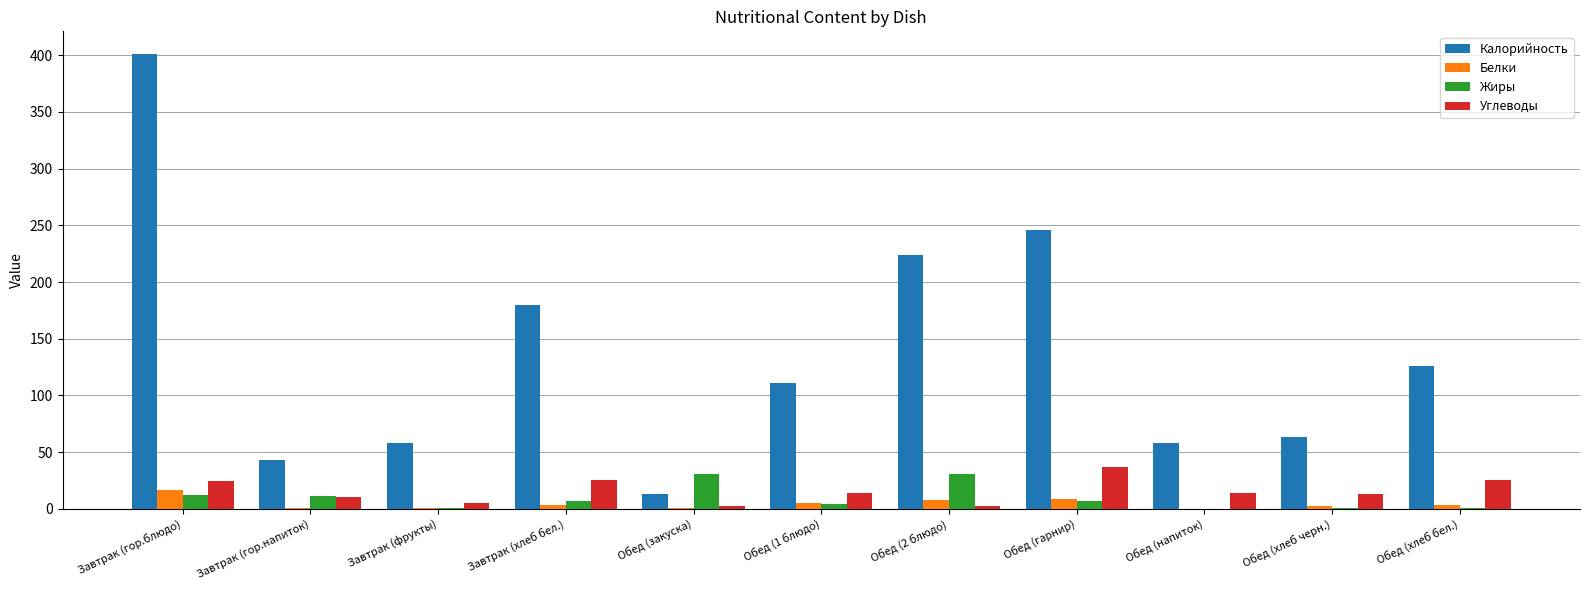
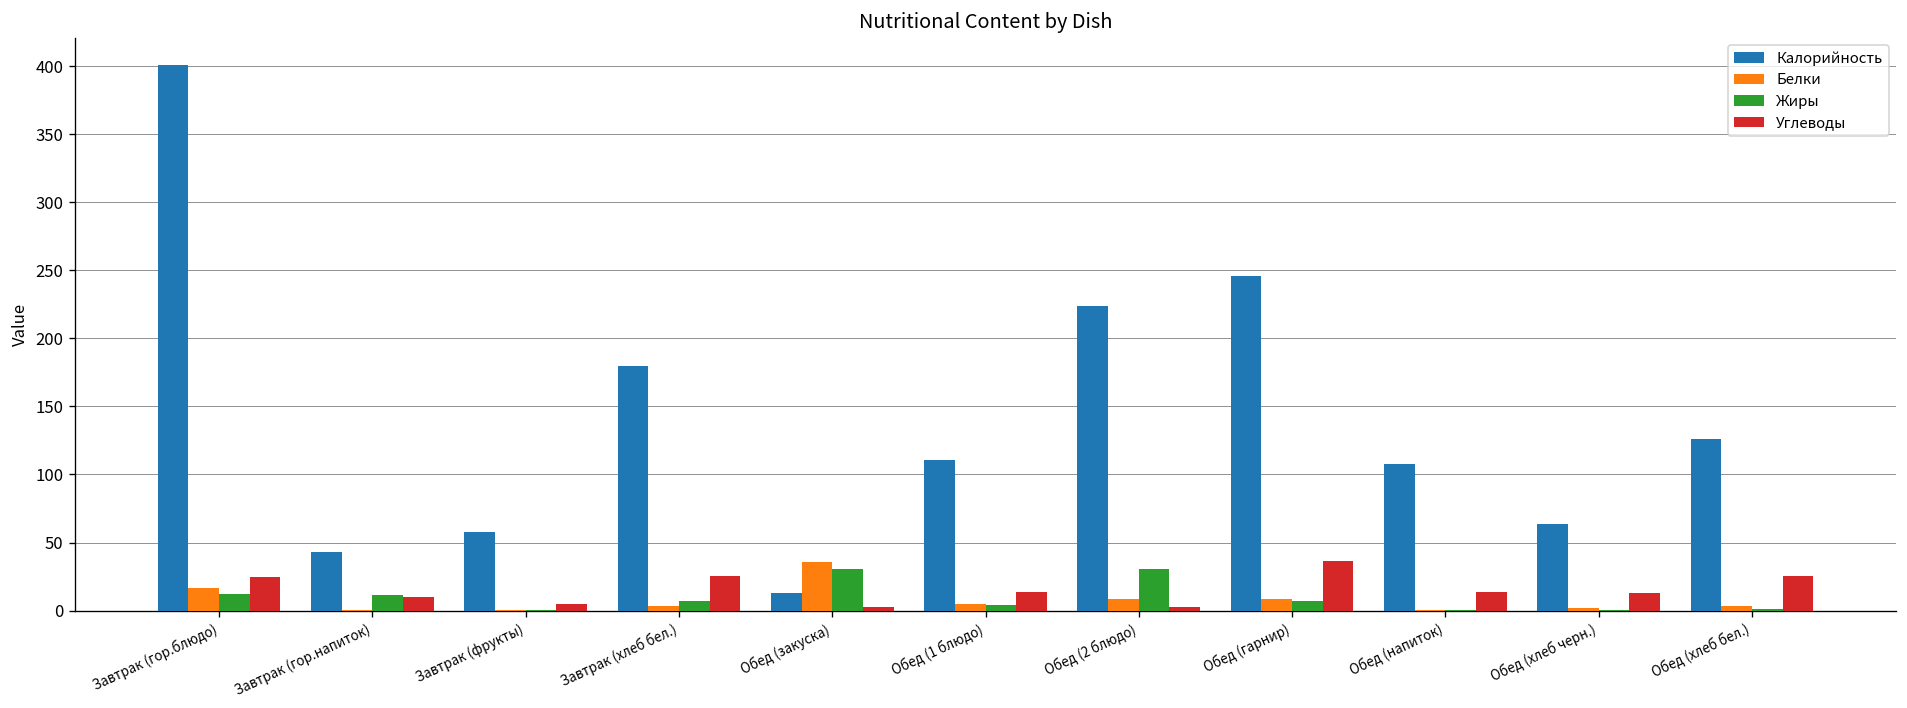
Белки, Обед (закуска): 1 -> 36
Калорийность, Обед (напиток): 58 -> 108
